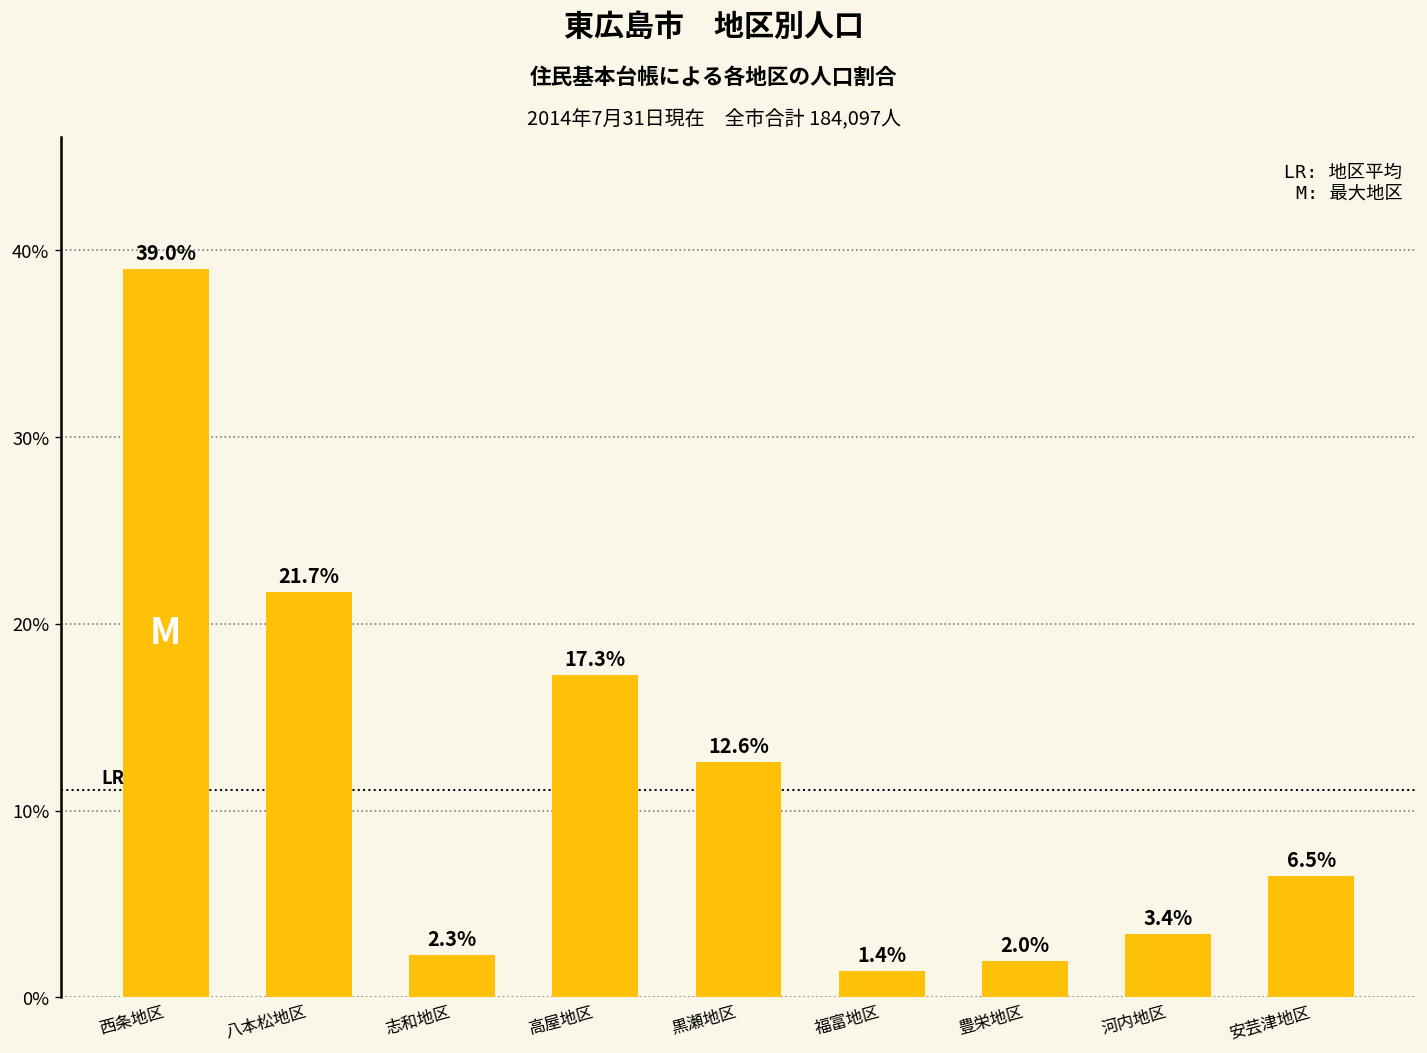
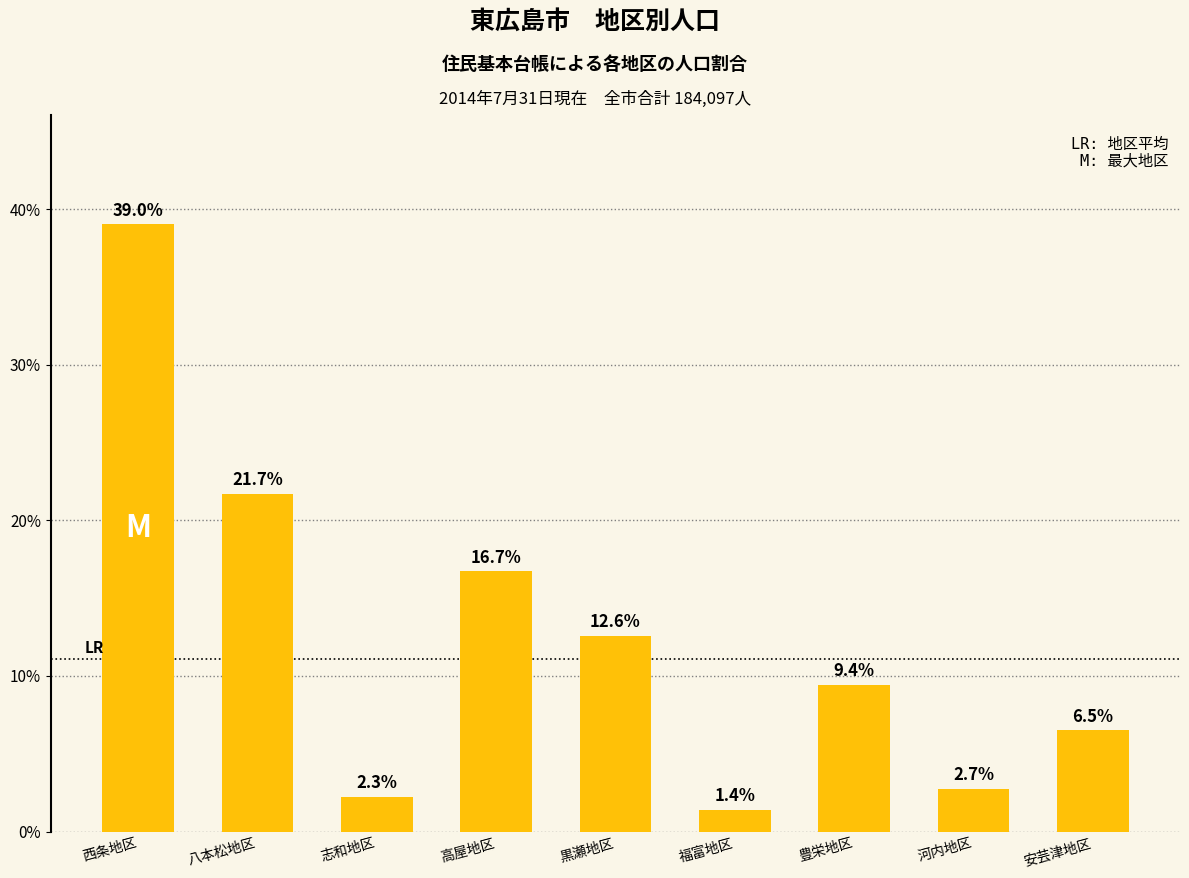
高屋地区: 17.3% -> 16.7%
豊栄地区: 2.0% -> 9.4%
河内地区: 3.4% -> 2.7%
